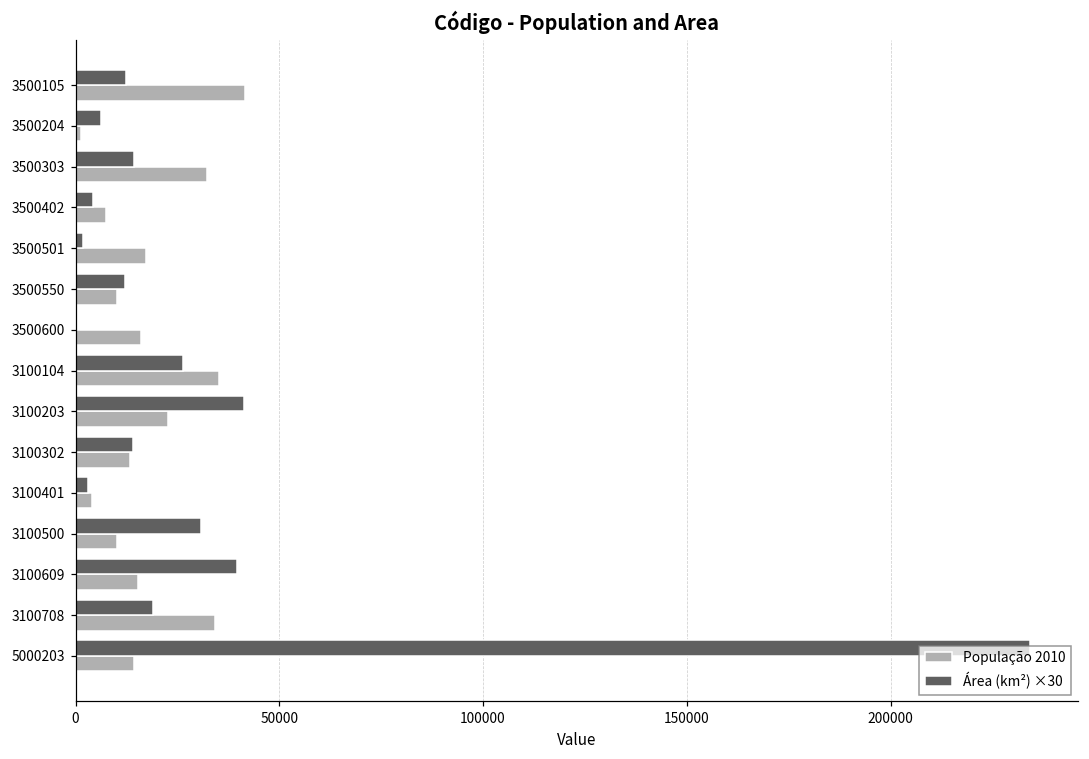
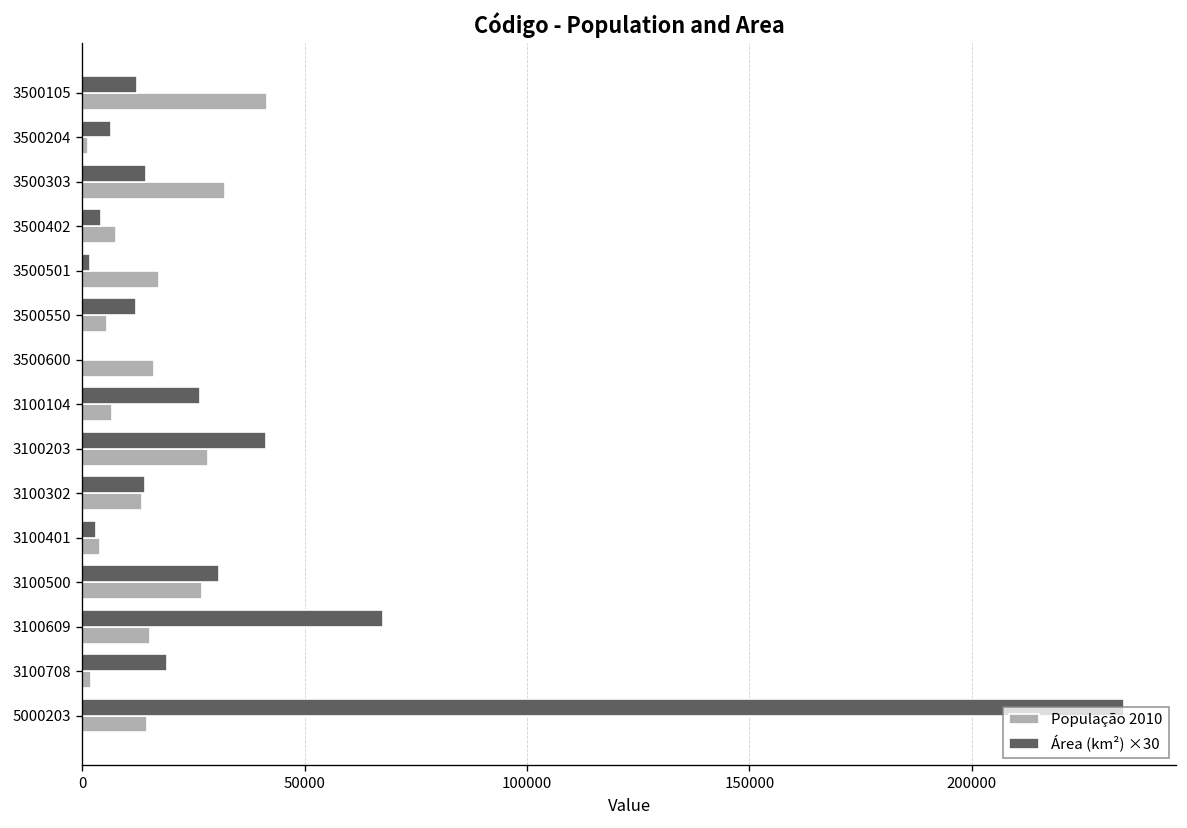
População 2010, 3500550: 10000 -> 6000
População 2010, 3100104: 35000 -> 7000
População 2010, 3100203: 23000 -> 28000
População 2010, 3100500: 10000 -> 27000
Área (km²) ×30, 3100609: 40000 -> 68000
População 2010, 3100708: 34000 -> 2000
